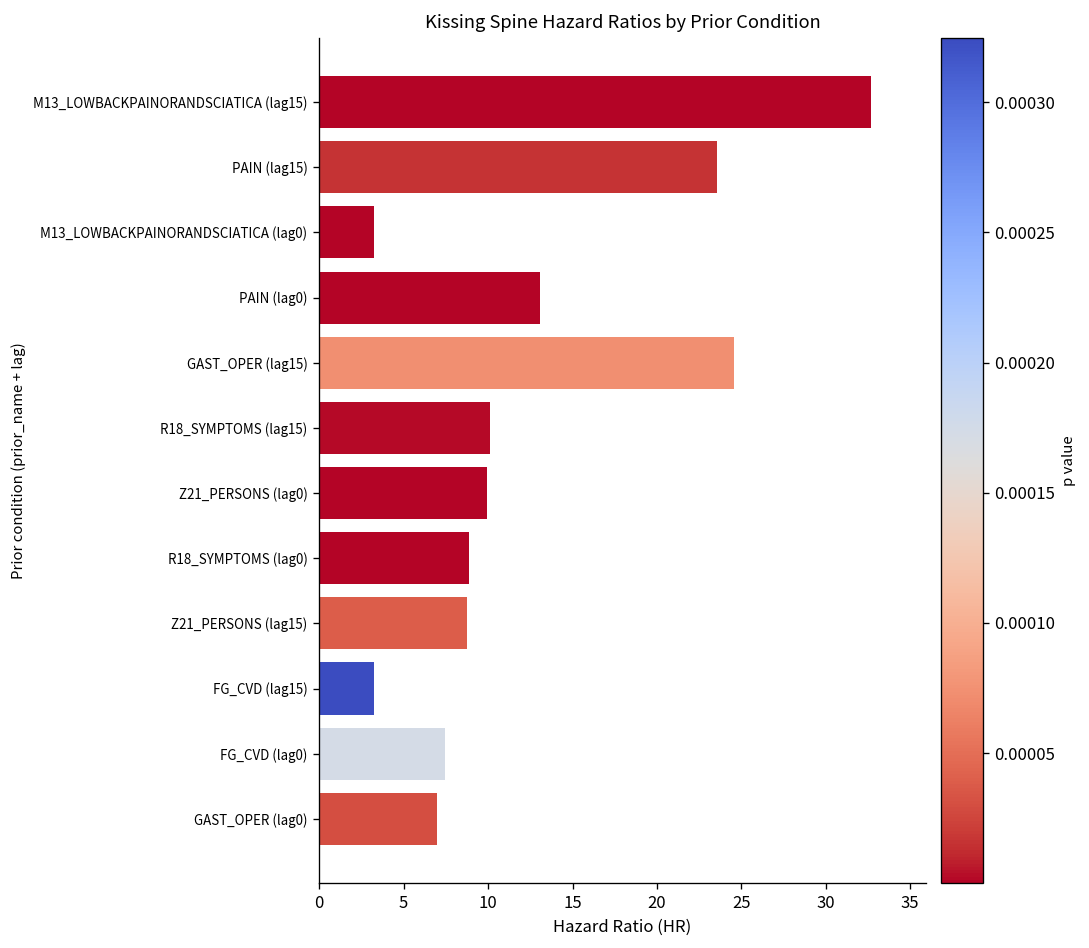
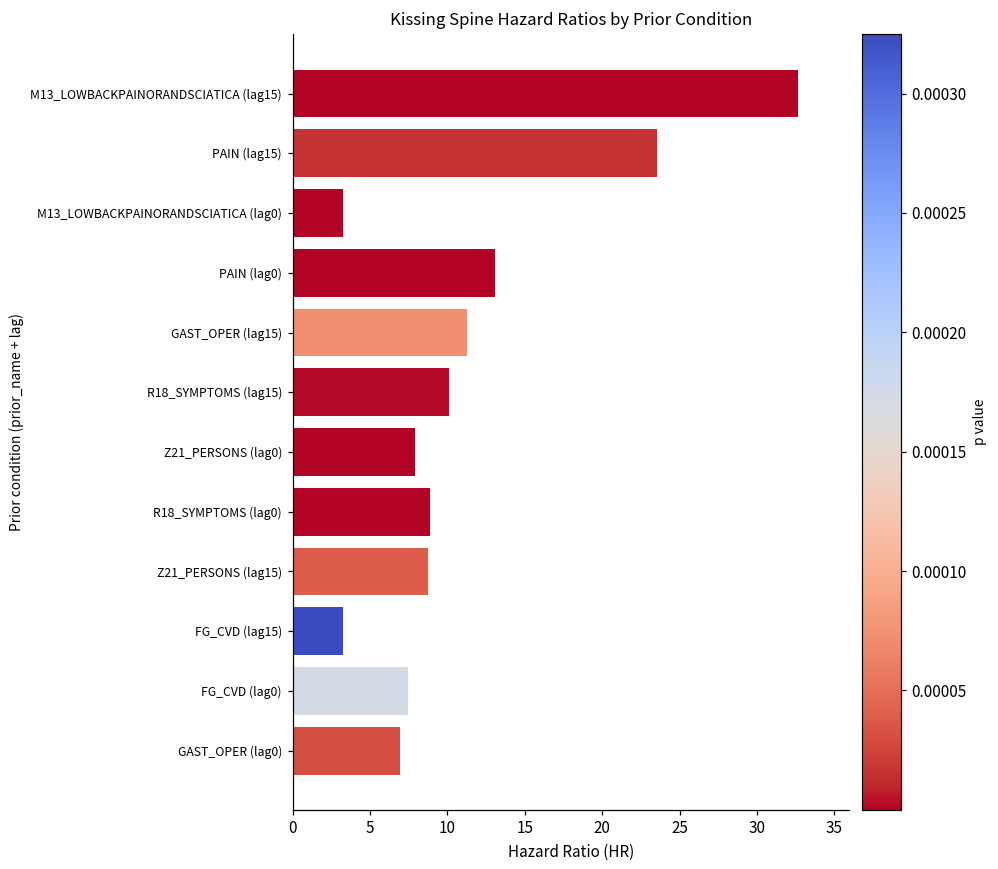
GAST_OPER (lag15): 24.6 -> 11.3
Z21_PERSONS (lag0): 9.9 -> 7.9
